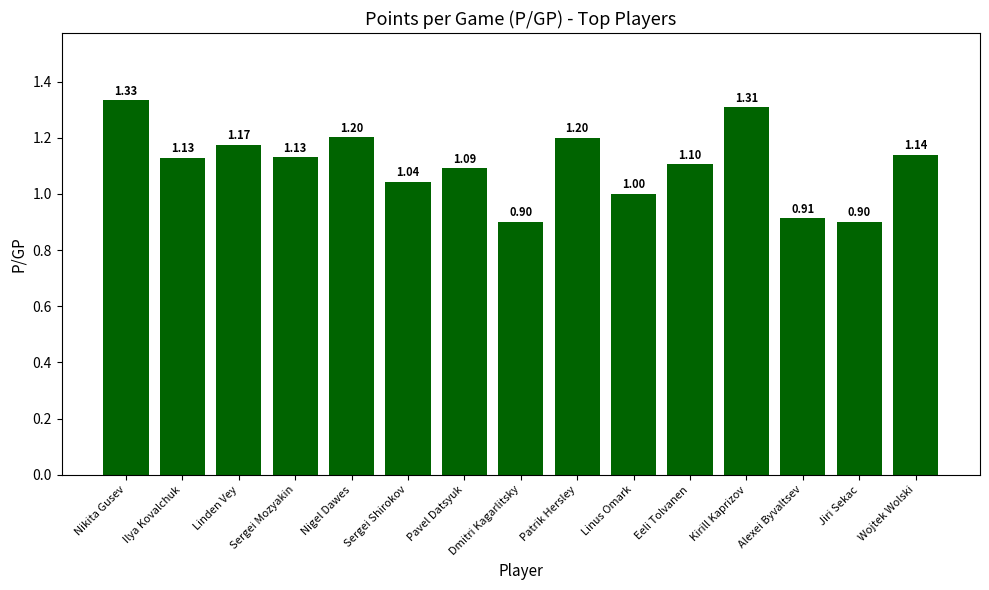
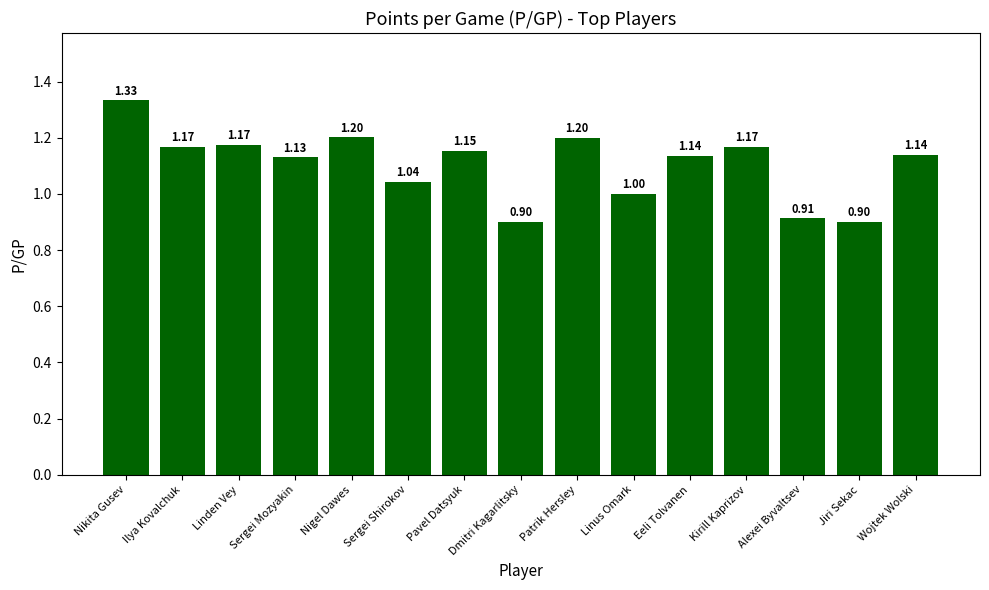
Ilya Kovalchuk: 1.13 -> 1.17
Pavel Datsyuk: 1.09 -> 1.15
Eeli Tolvanen: 1.10 -> 1.14
Kirill Kaprizov: 1.31 -> 1.17
